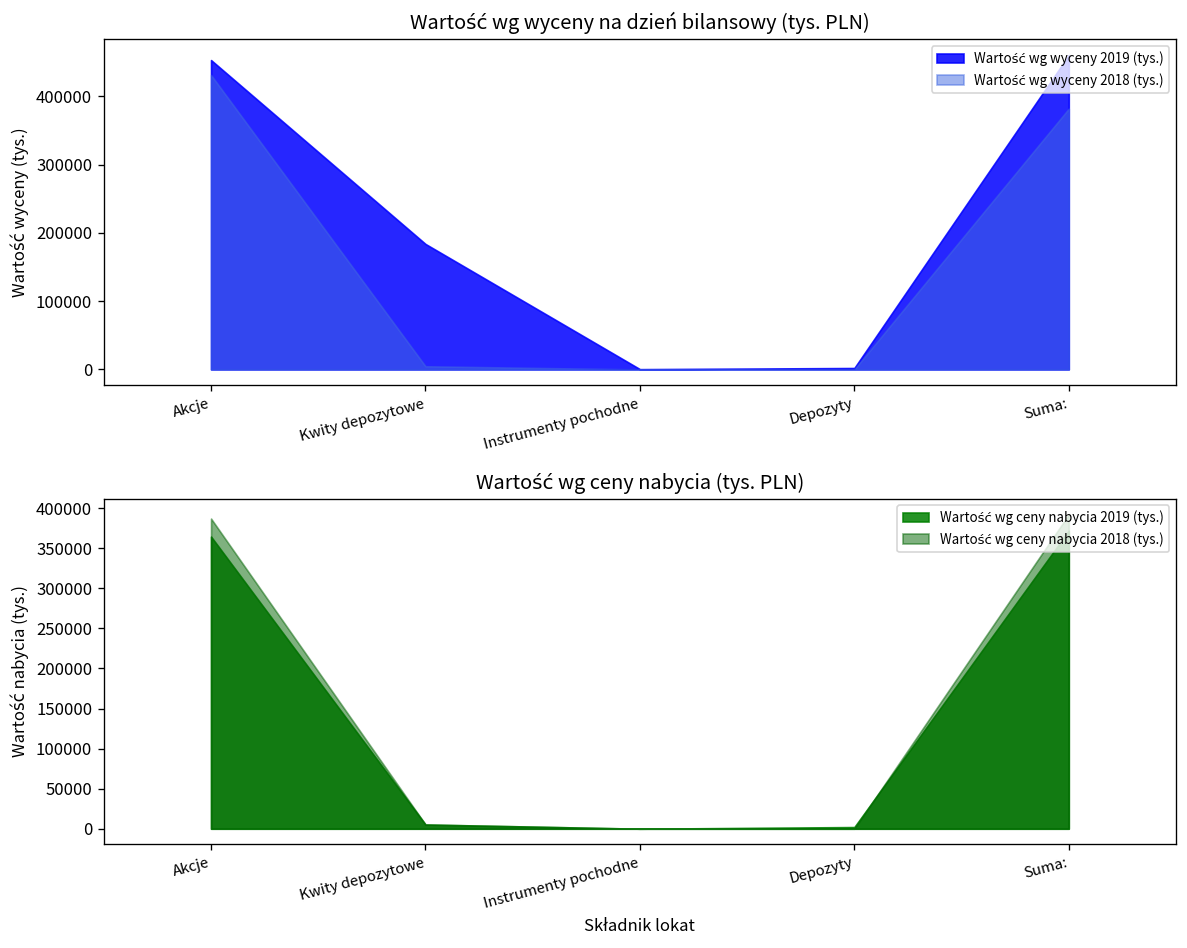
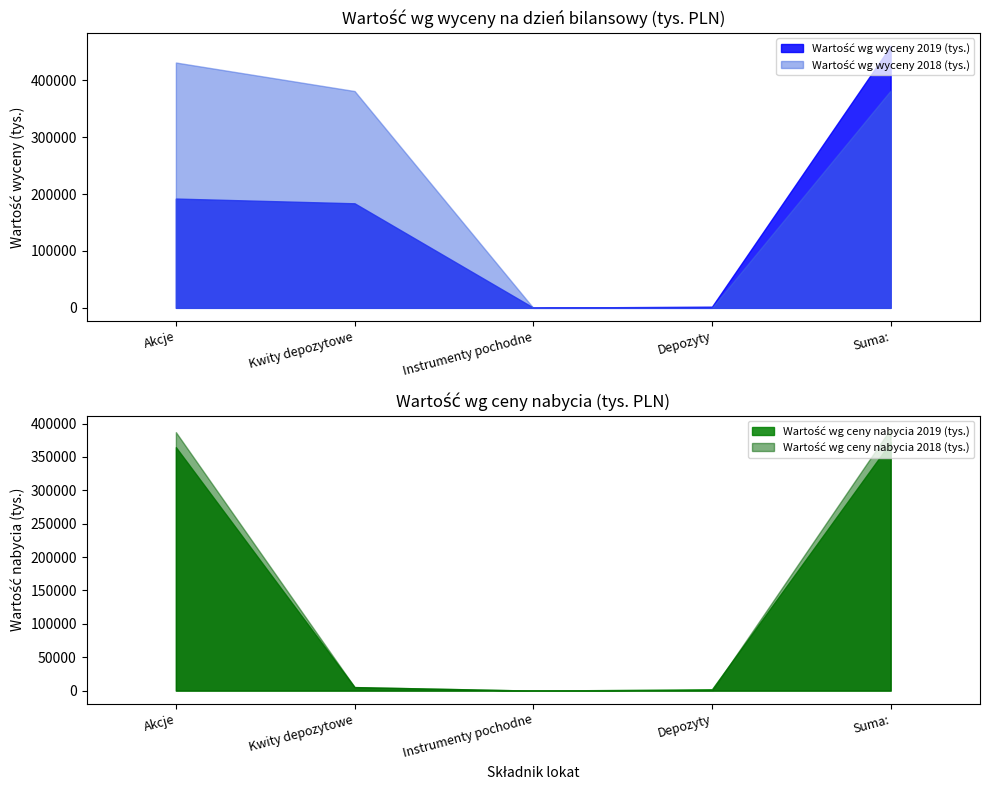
Wartość wg wyceny na dzień bilansowy (tys. PLN), Wartość wg wyceny 2019 (tys.), Akcje: 450000 -> 190000
Wartość wg wyceny na dzień bilansowy (tys. PLN), Wartość wg wyceny 2018 (tys.), Kwity depozytowe: 0 -> 380000
